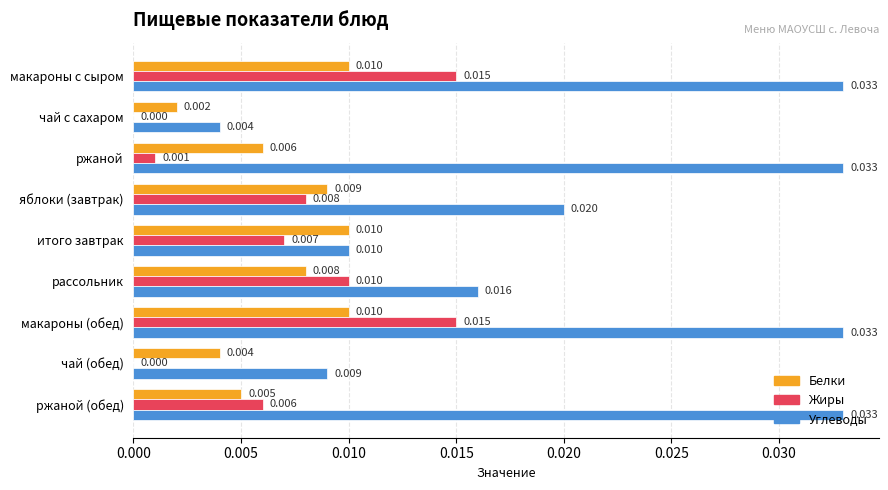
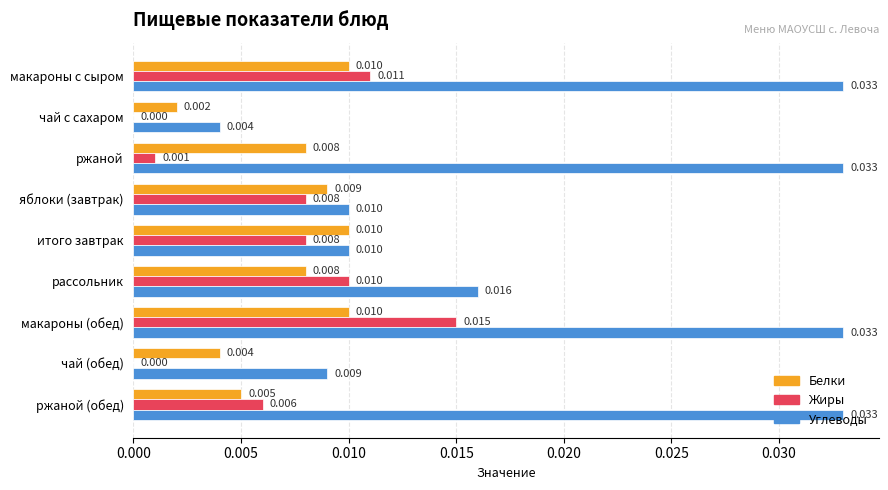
Жиры, макароны с сыром: 0.015 -> 0.011
Белки, ржаной: 0.006 -> 0.008
Углеводы, яблоки (завтрак): 0.020 -> 0.010
Жиры, итого завтрак: 0.007 -> 0.008
